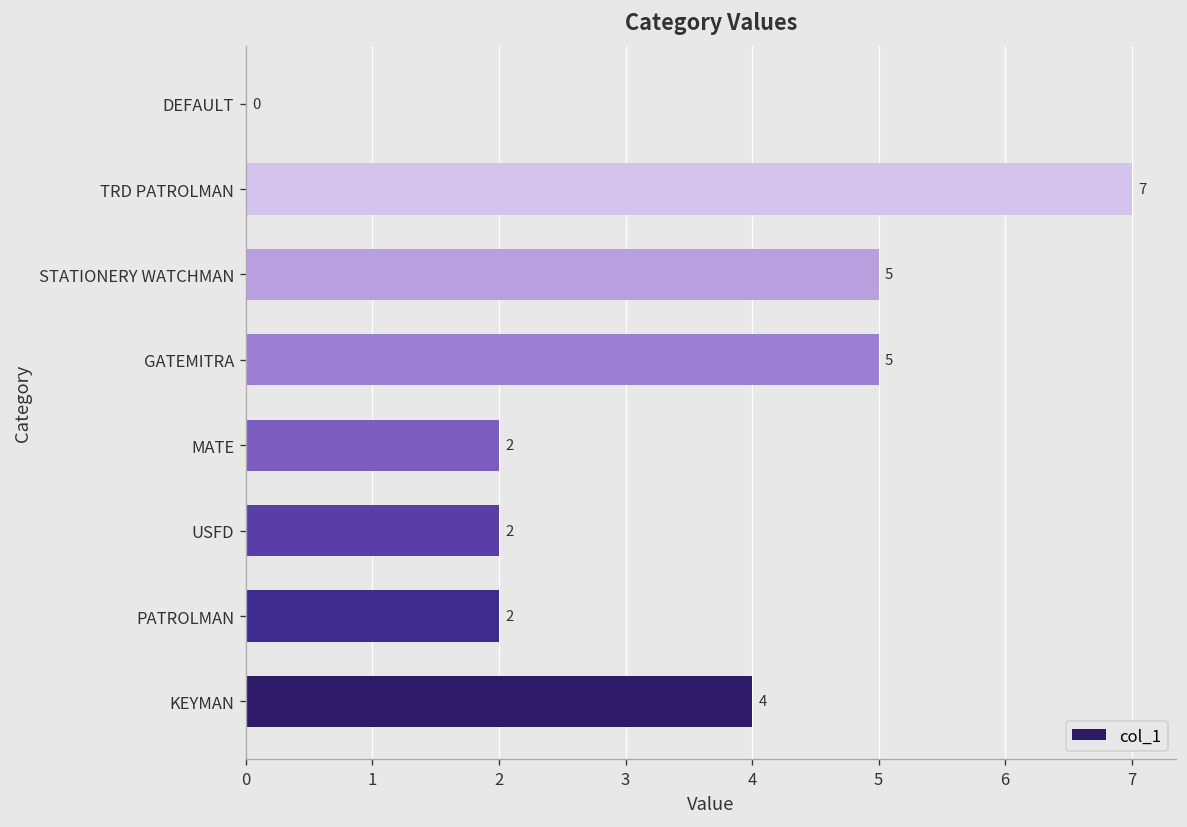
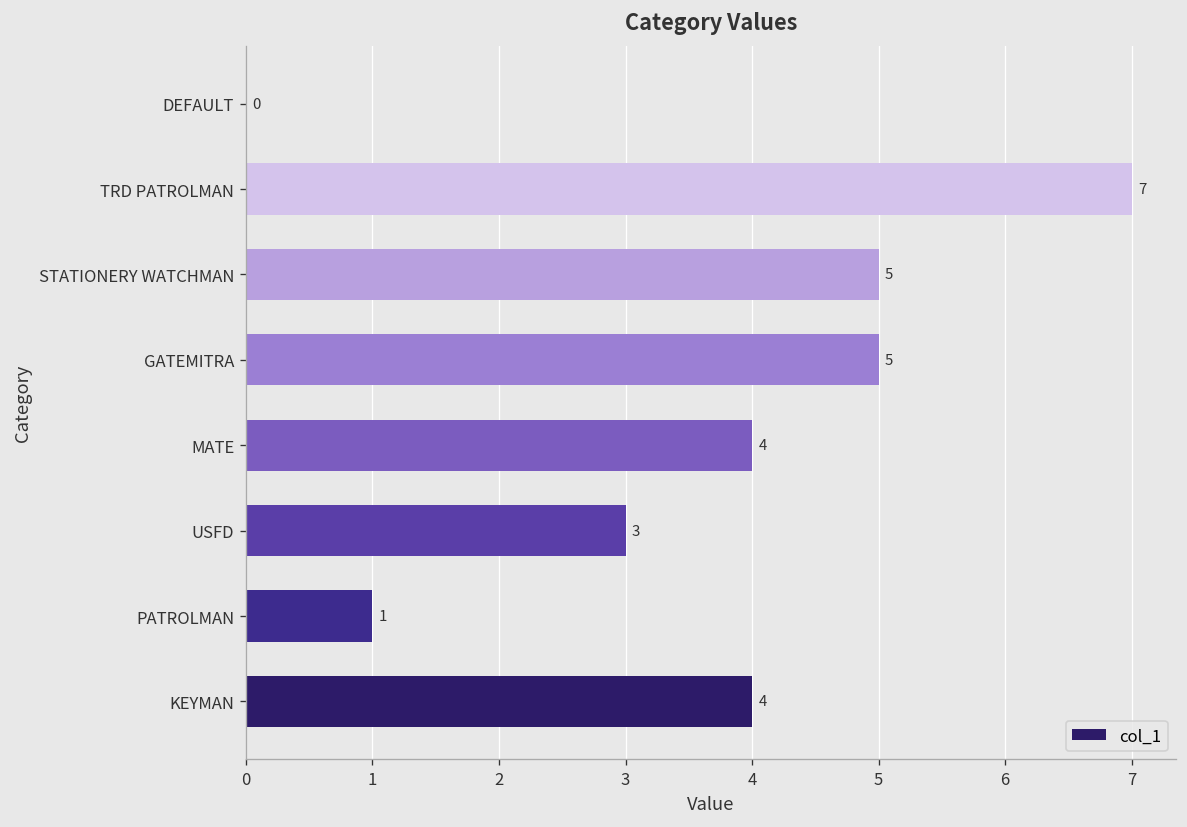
MATE: 2 -> 4
USFD: 2 -> 3
PATROLMAN: 2 -> 1
